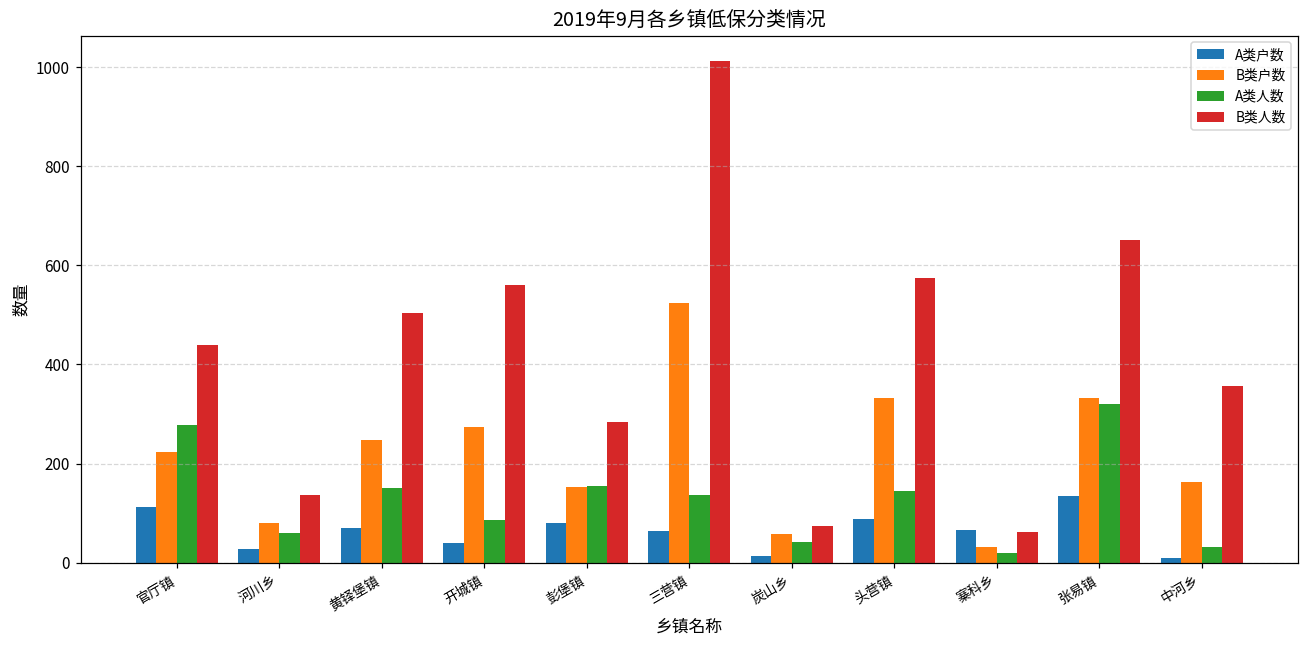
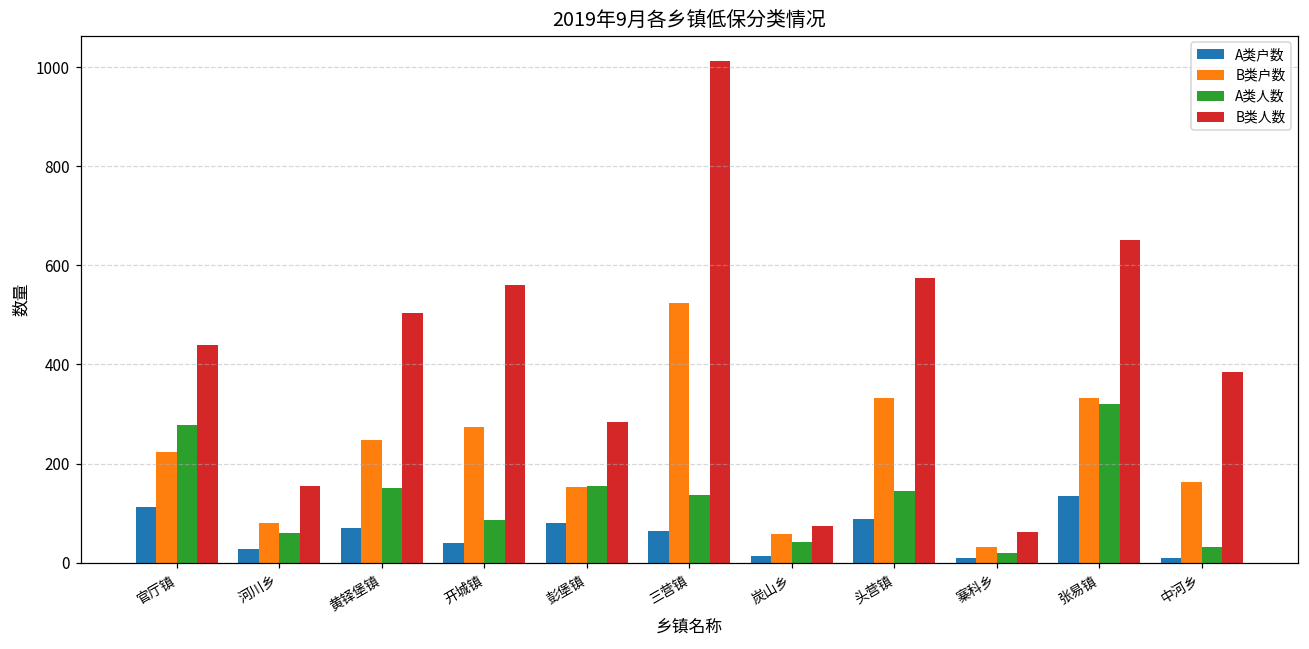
B类人数, 河川乡: 140 -> 160
A类户数, 寨科乡: 70 -> 10
B类人数, 中河乡: 360 -> 380
